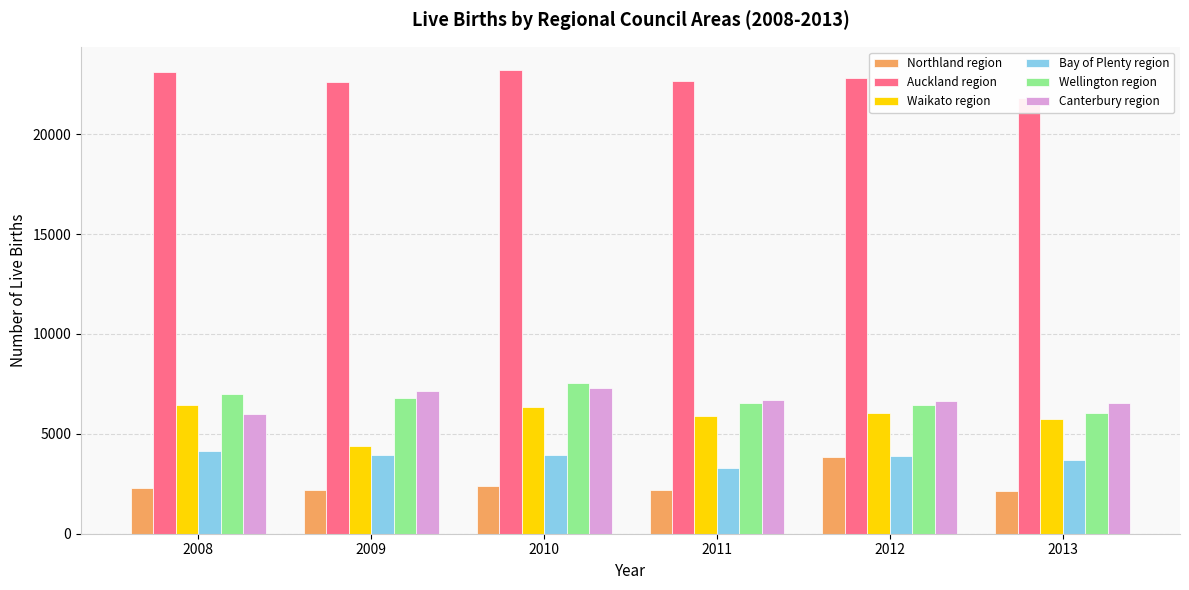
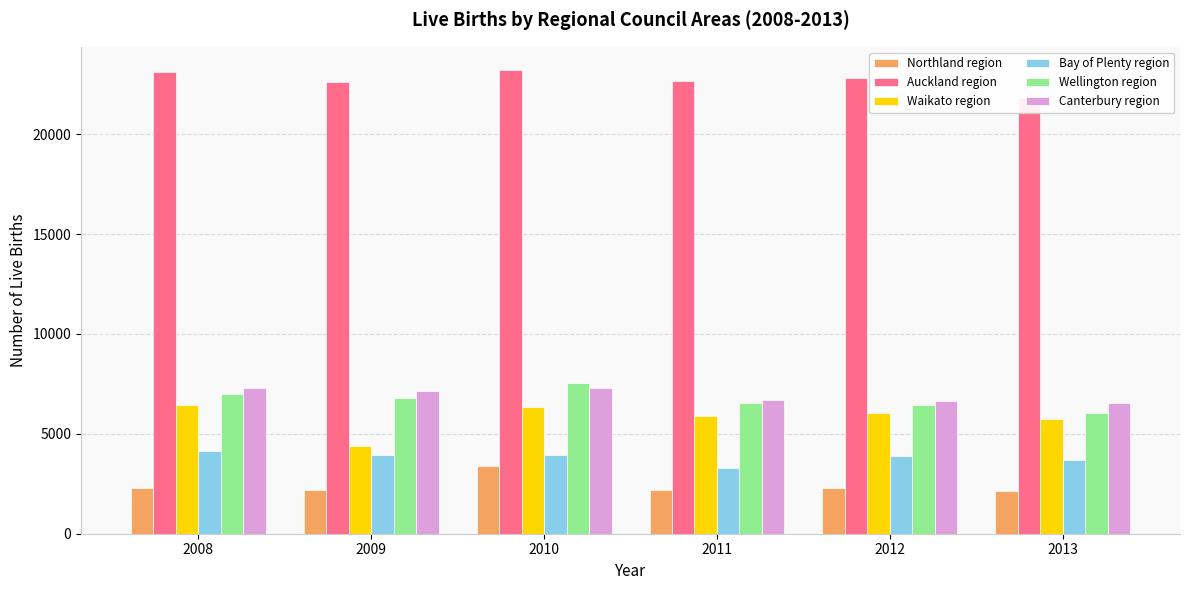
Canterbury region, 2008: 6000 -> 7300
Northland region, 2010: 2400 -> 3400
Northland region, 2012: 3800 -> 2300
